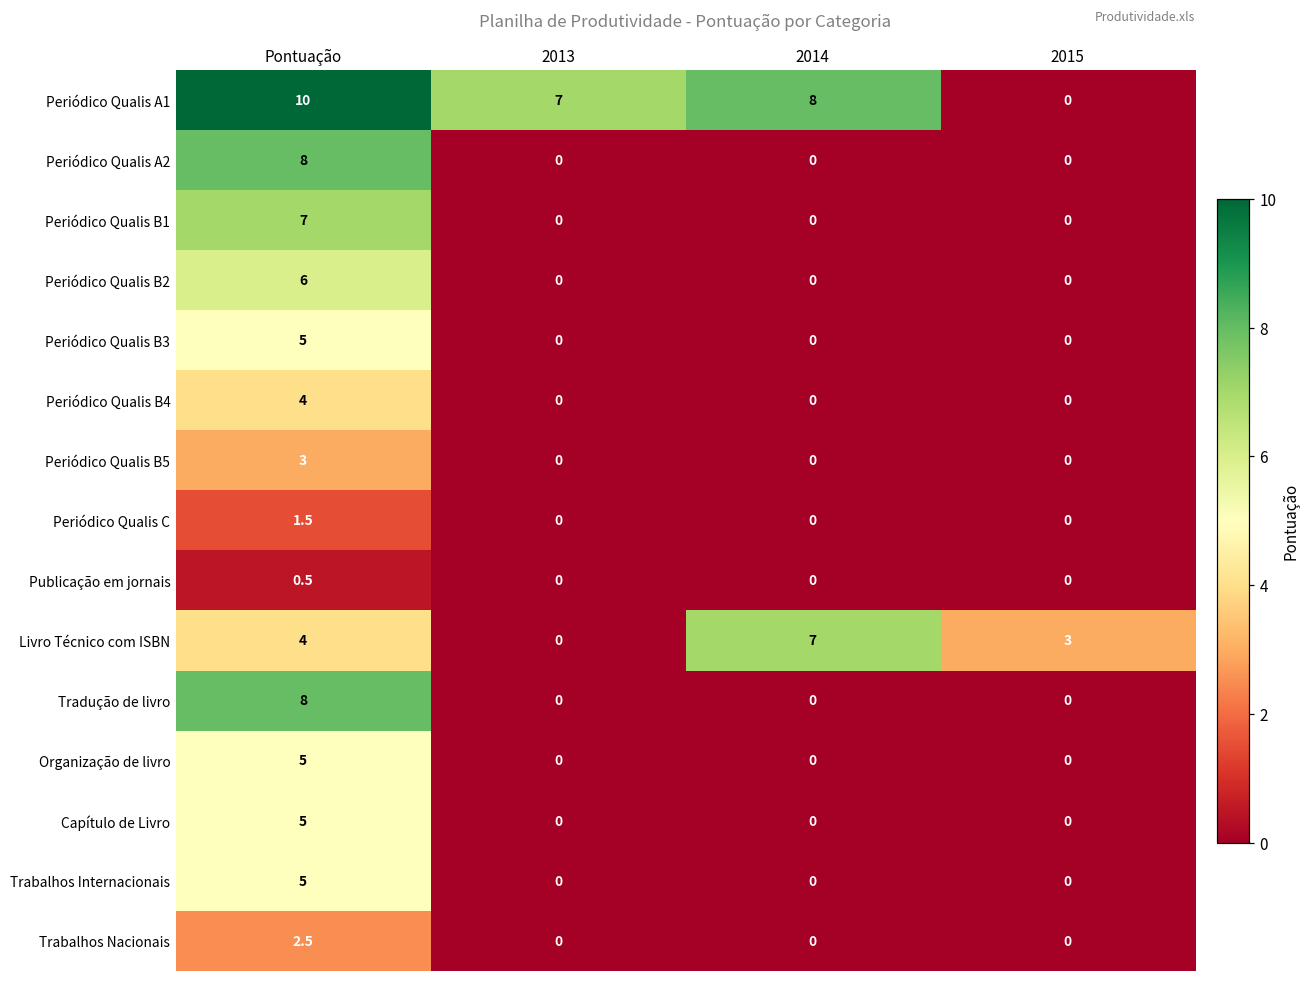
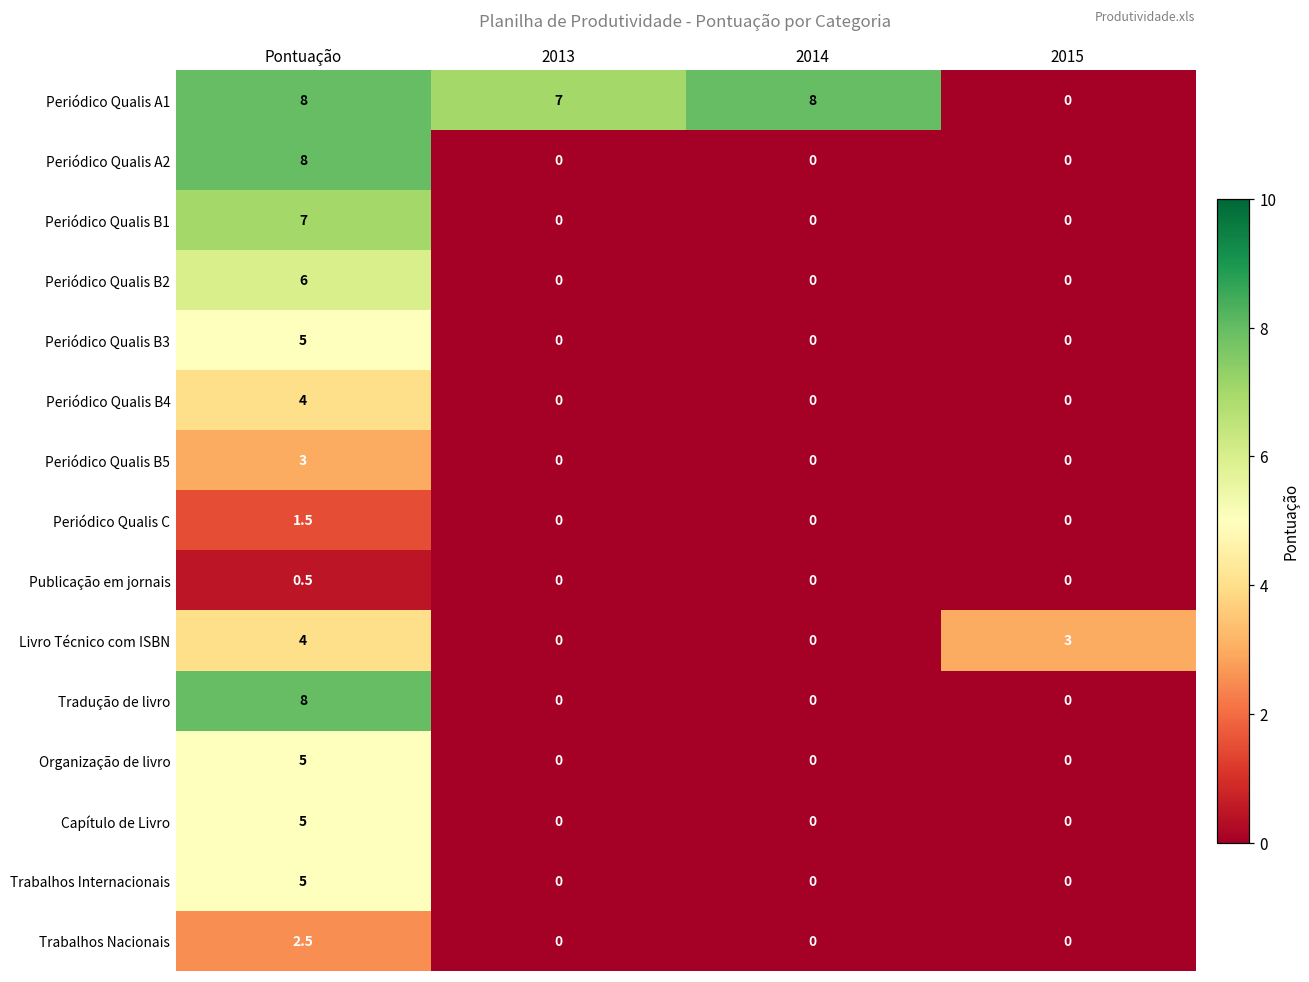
Periódico Qualis A1, Pontuação: 10 -> 8
Livro Técnico com ISBN, 2014: 7 -> 0
